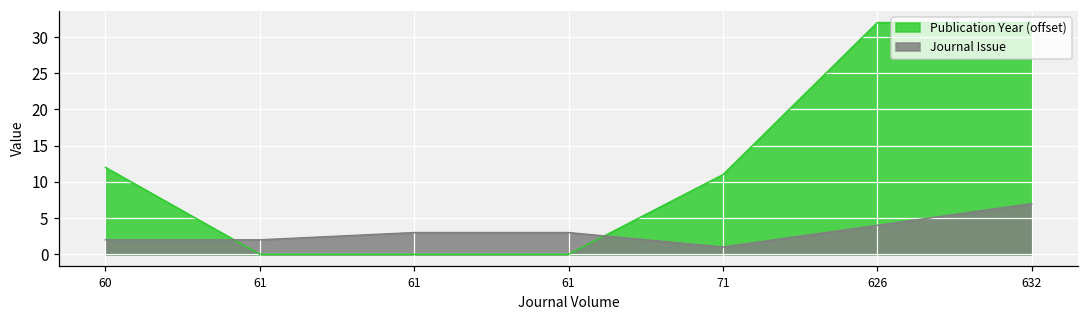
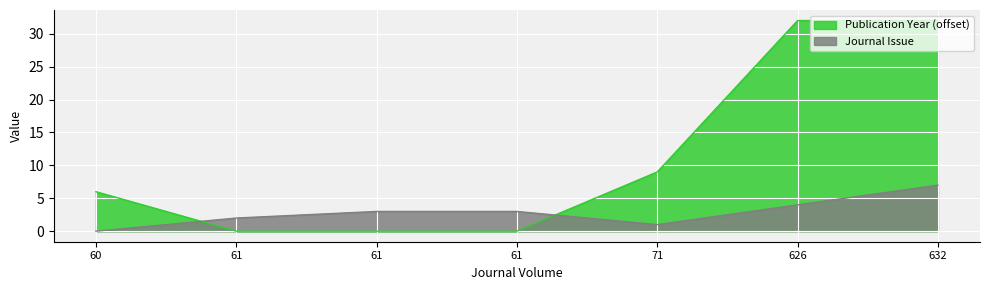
Publication Year (offset), 60: 12 -> 6
Journal Issue, 60: 2 -> 0
Publication Year (offset), 71: 11 -> 9
